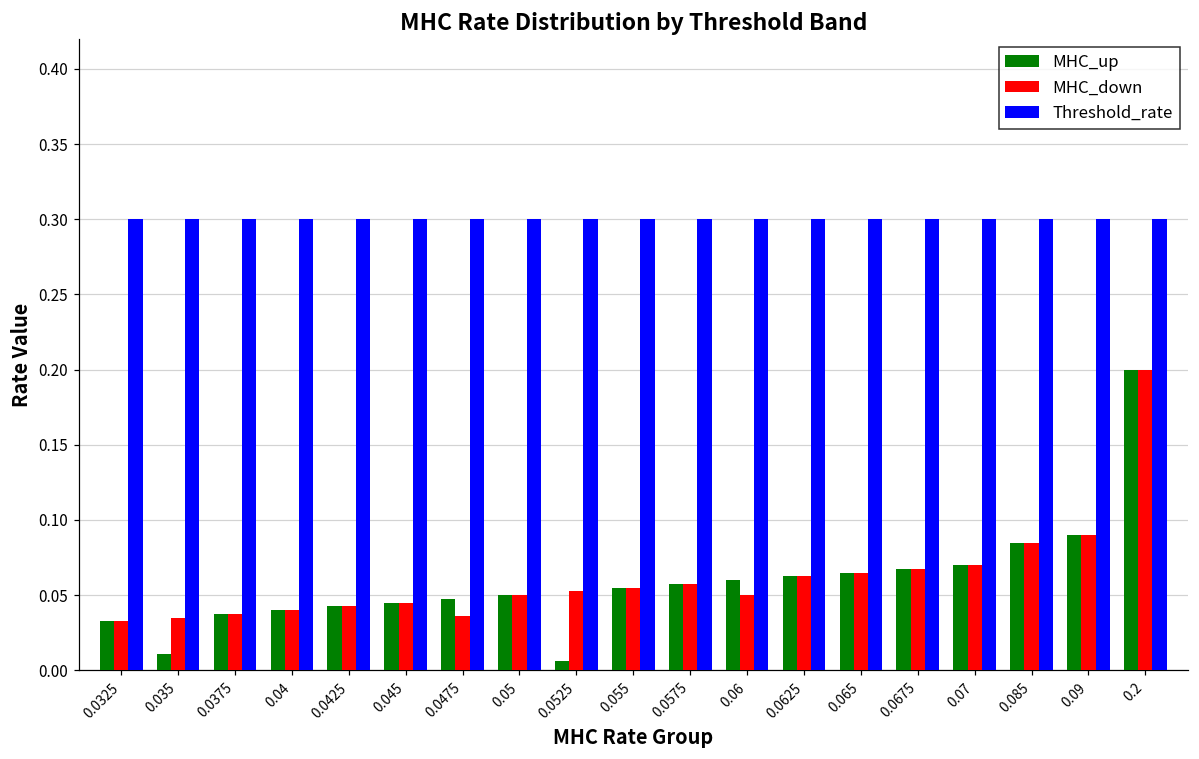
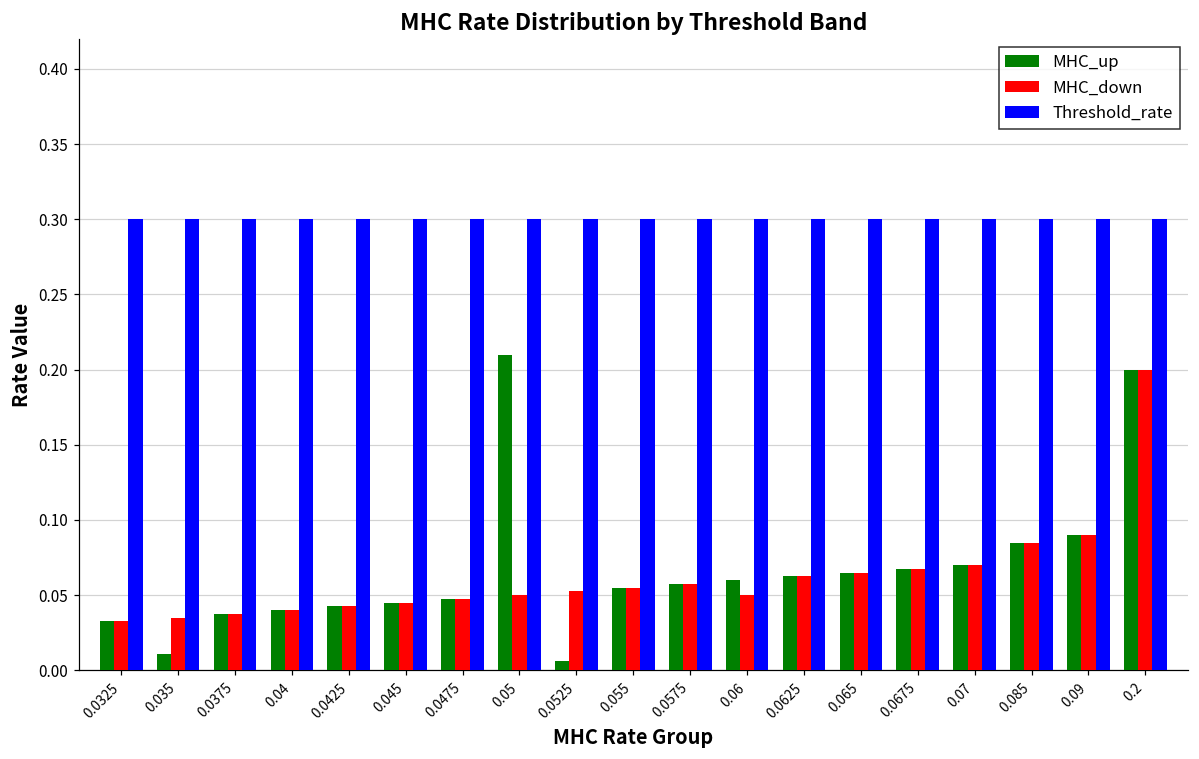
MHC_down, 0.0475: 0.036 -> 0.048
MHC_up, 0.05: 0.05 -> 0.21
